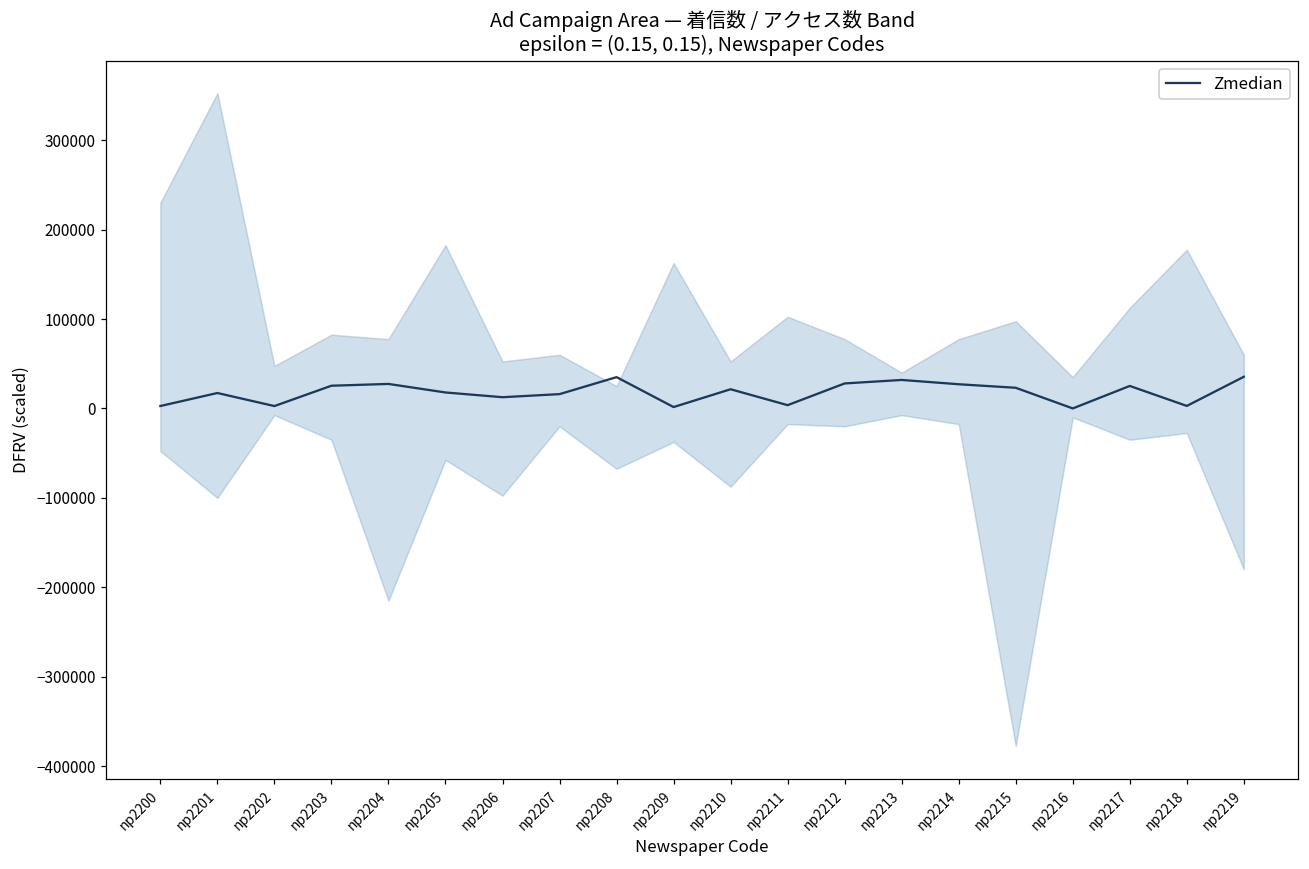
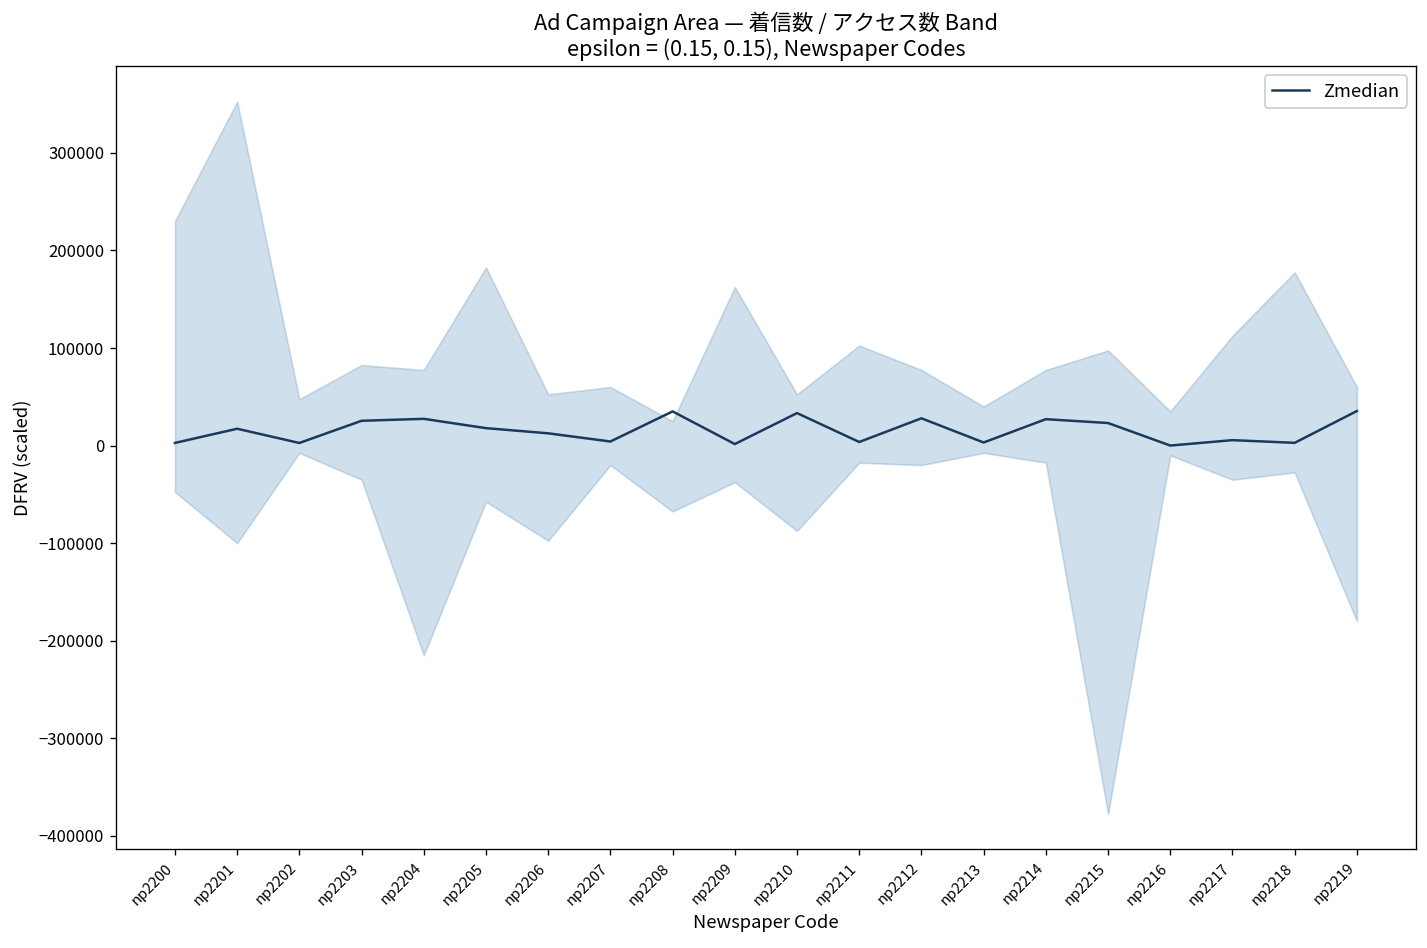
Zmedian, np2207: 20000 -> 0
Zmedian, np2210: 20000 -> 30000
Zmedian, np2213: 30000 -> 0
Zmedian, np2217: 30000 -> 10000
